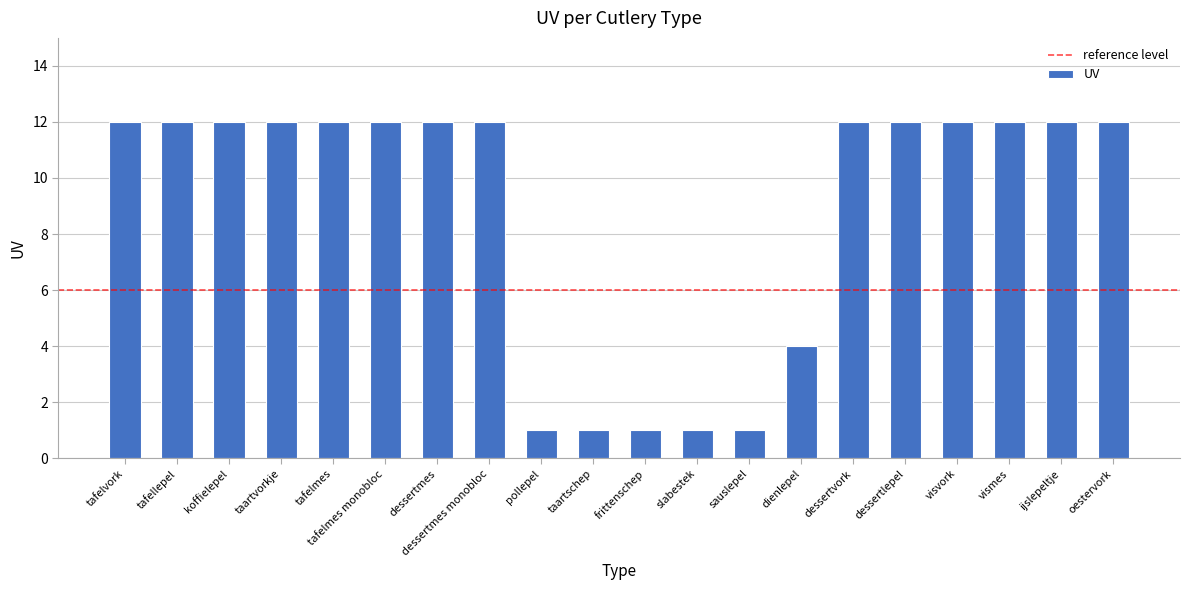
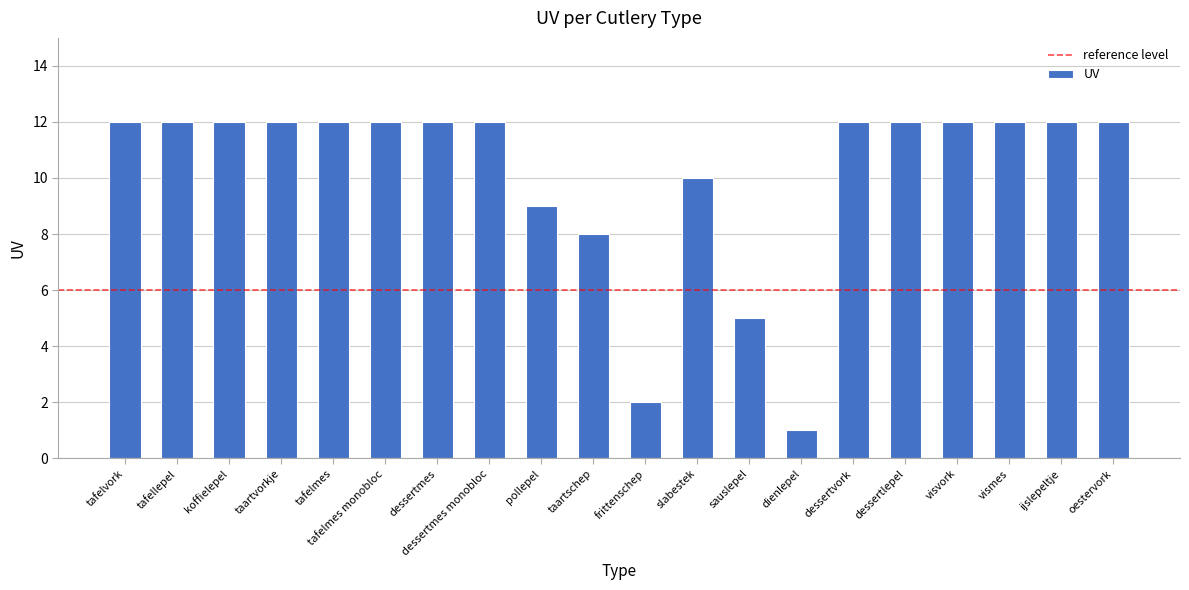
pollepel: 1 -> 9
taartschep: 1 -> 8
frittenschep: 1 -> 2
slabestek: 1 -> 10
sauslepel: 1 -> 5
dienlepel: 4 -> 1
